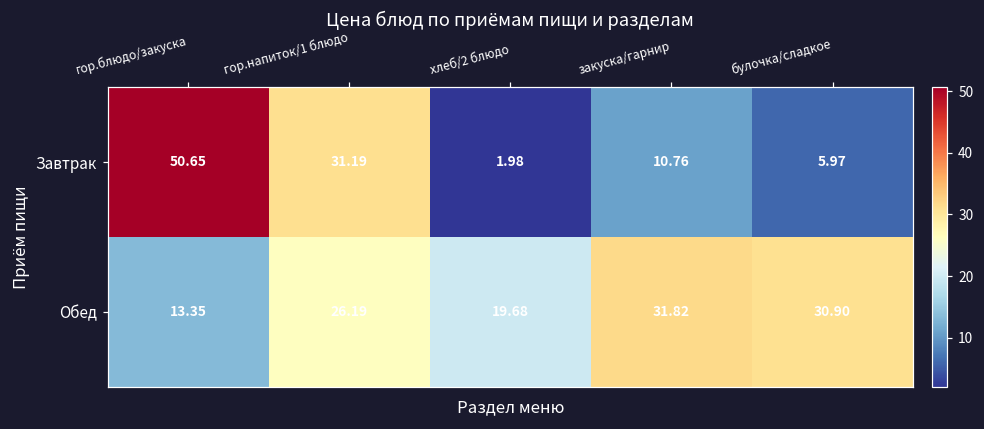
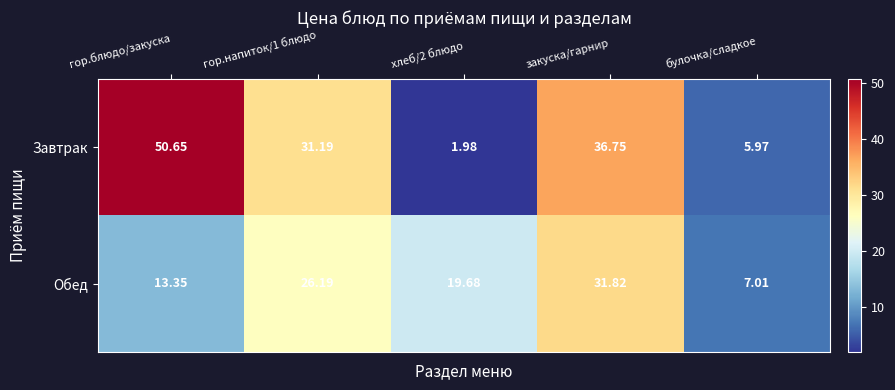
Завтрак, закуска/гарнир: 10.76 -> 36.75
Обед, булочка/сладкое: 30.90 -> 7.01
